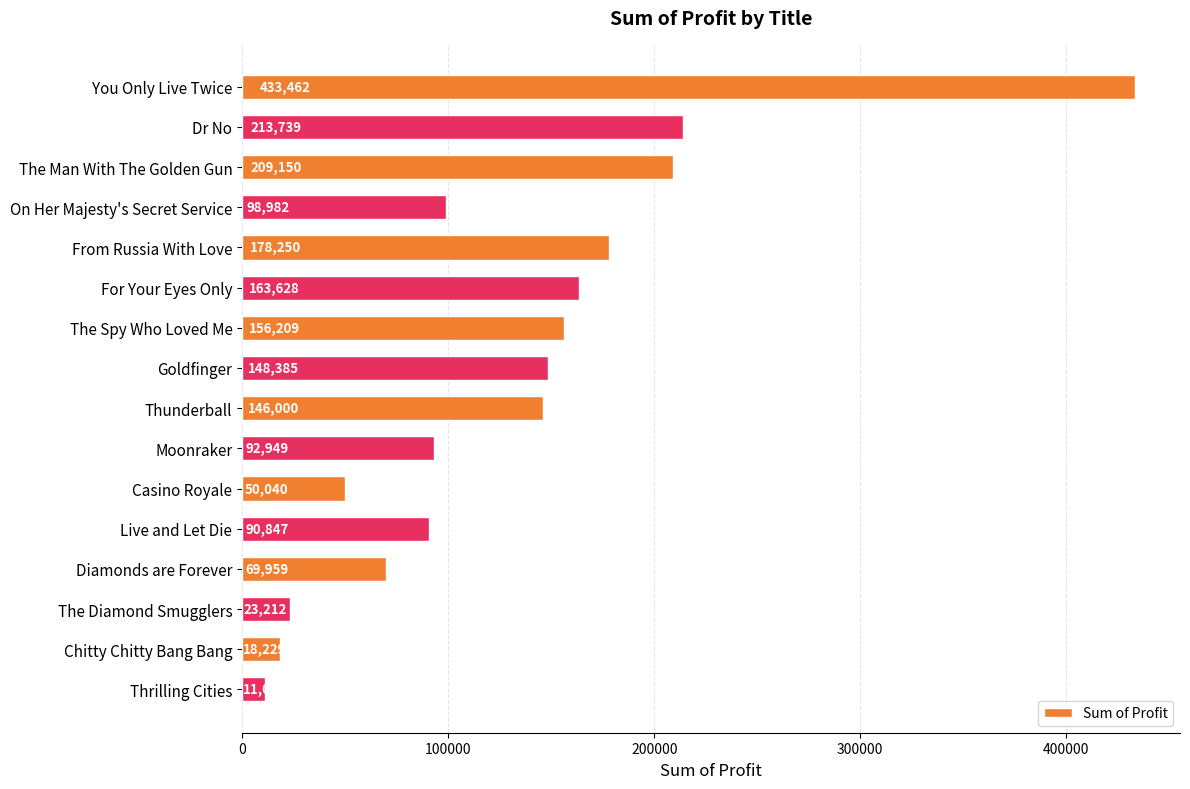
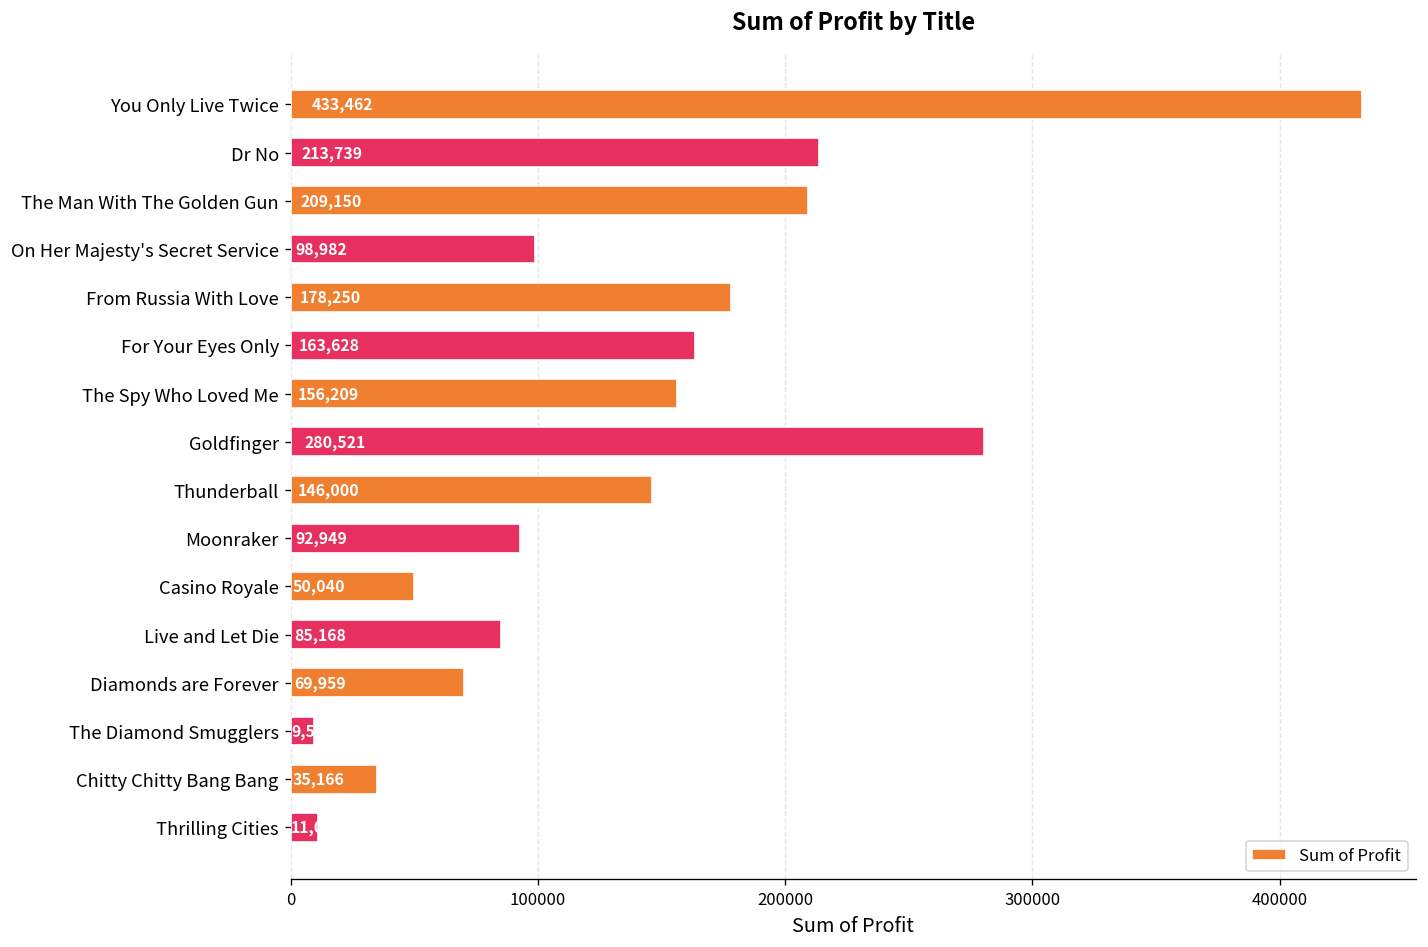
Goldfinger: 148,385 -> 280,521
Live and Let Die: 90,847 -> 85,168
The Diamond Smugglers: 23000 -> 10000
Chitty Chitty Bang Bang: 18,229 -> 35,166
